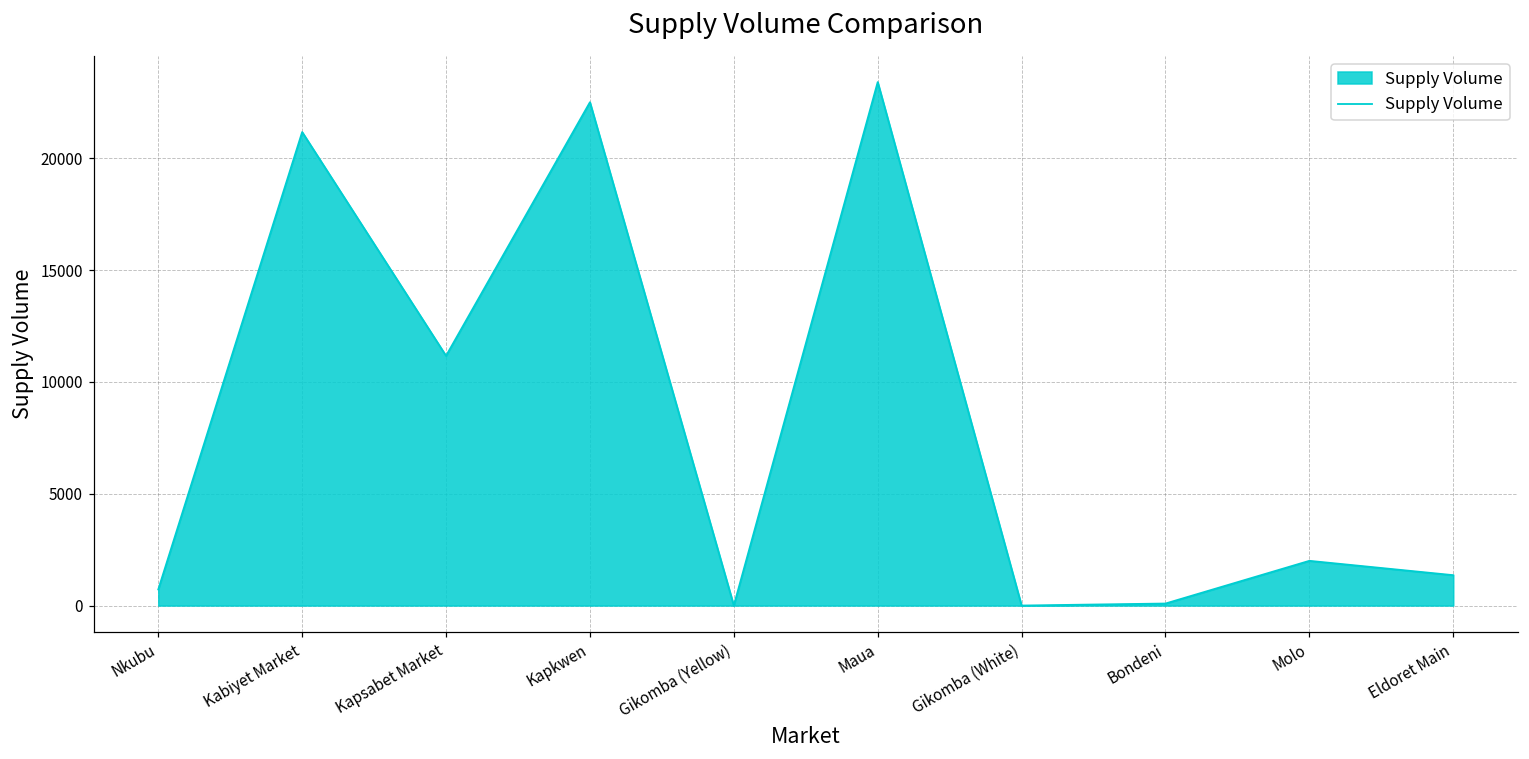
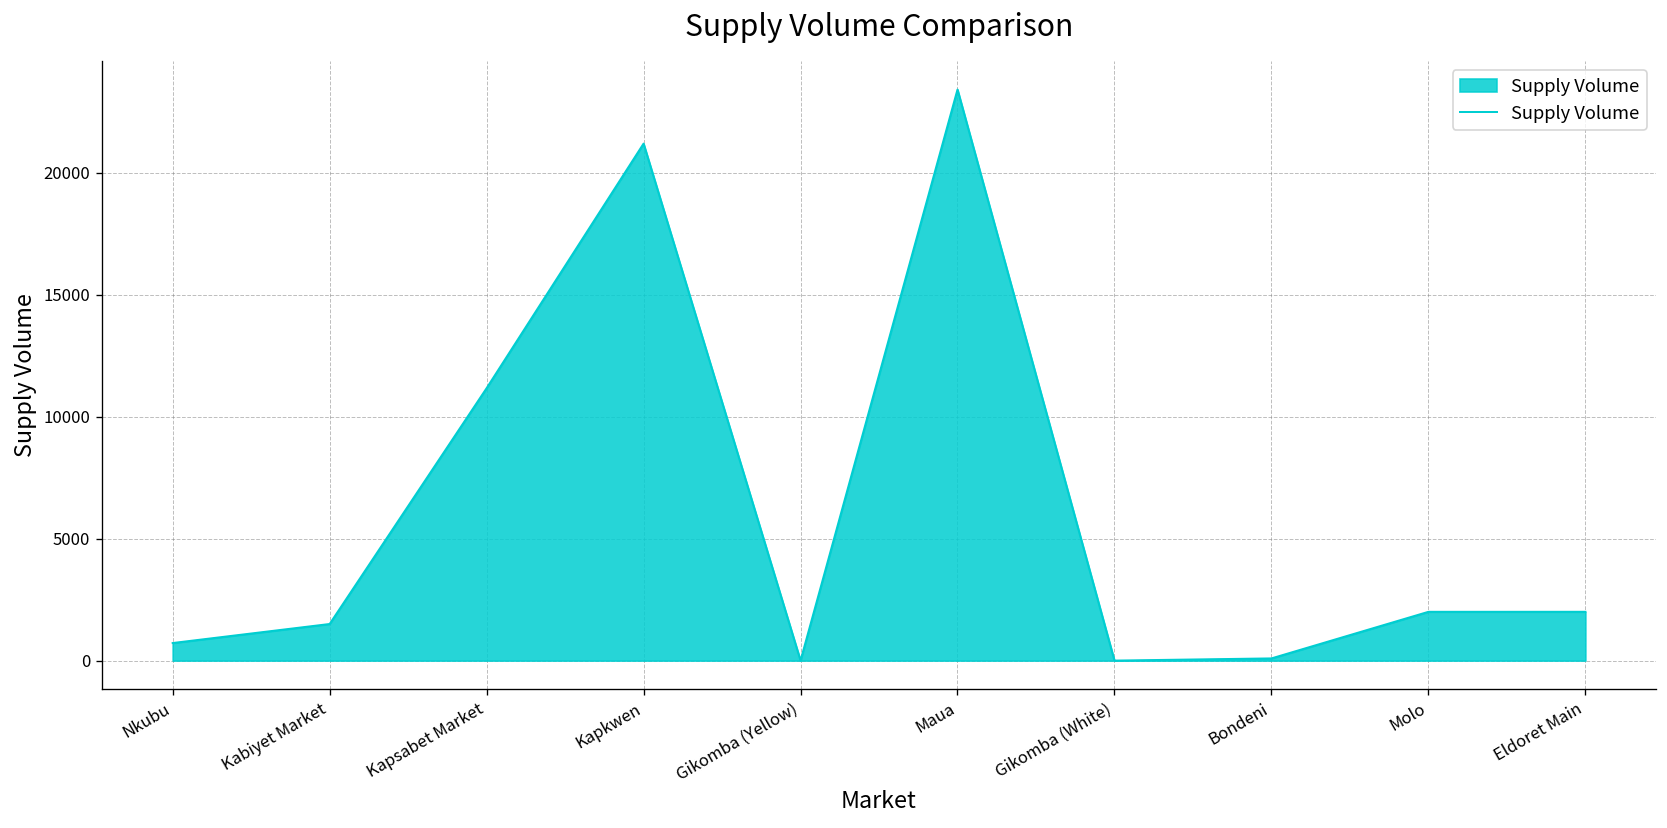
Kabiyet Market: 21200 -> 1500
Kapkwen: 22500 -> 21200
Eldoret Main: 1400 -> 2000
